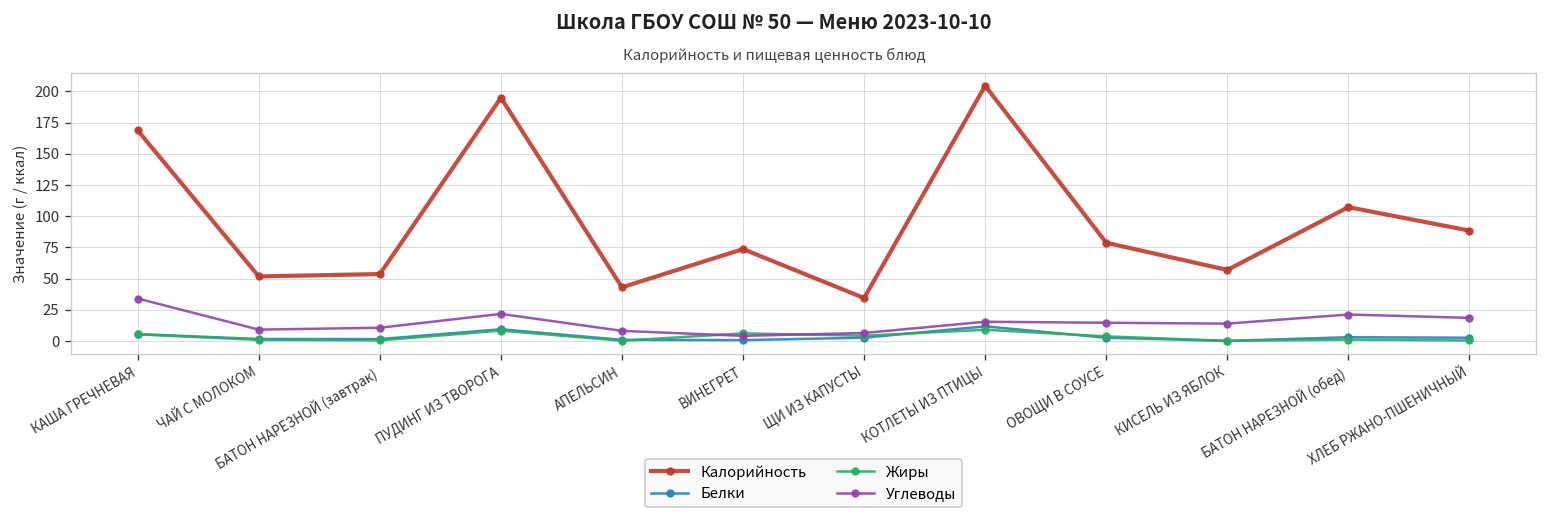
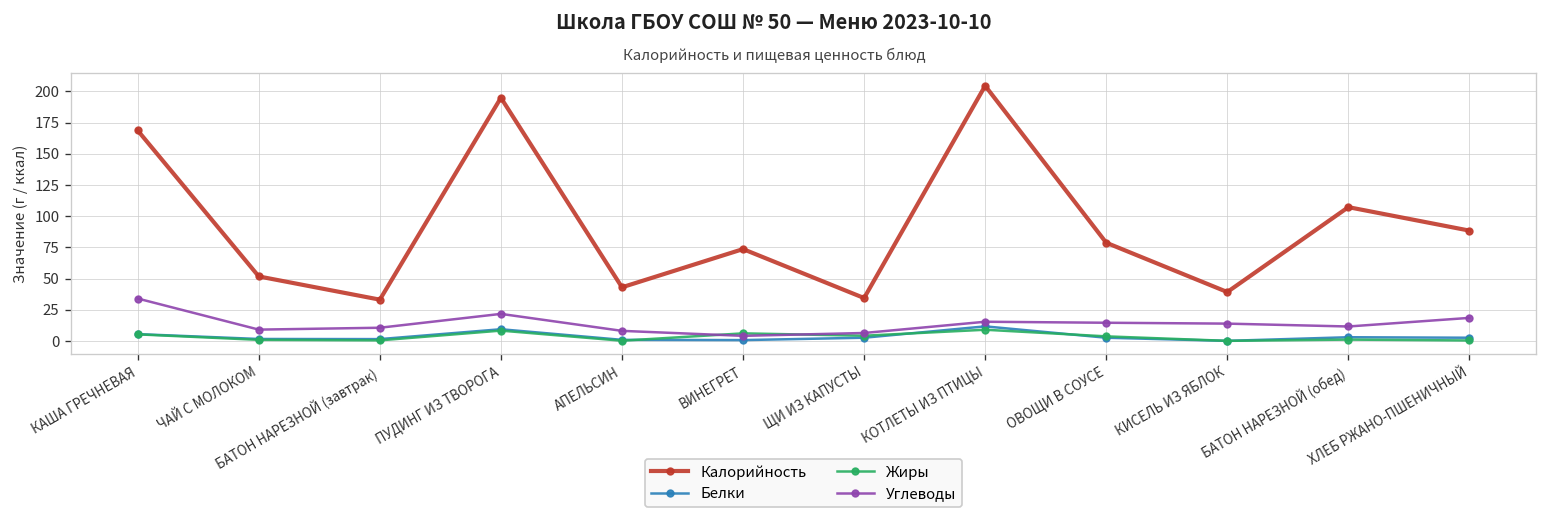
Калорийность, БАТОН НАРЕЗНОЙ (завтрак): 54 -> 33
Калорийность, КИСЕЛЬ ИЗ ЯБЛОК: 57 -> 39
Углеводы, БАТОН НАРЕЗНОЙ (обед): 21 -> 12
